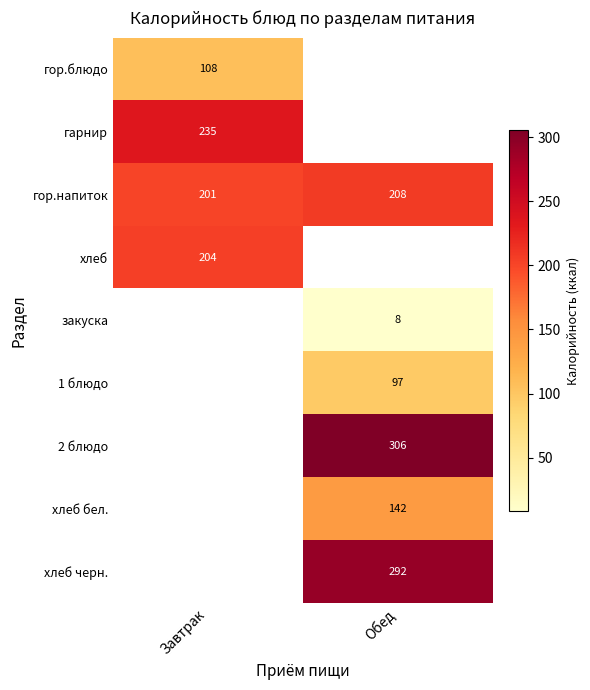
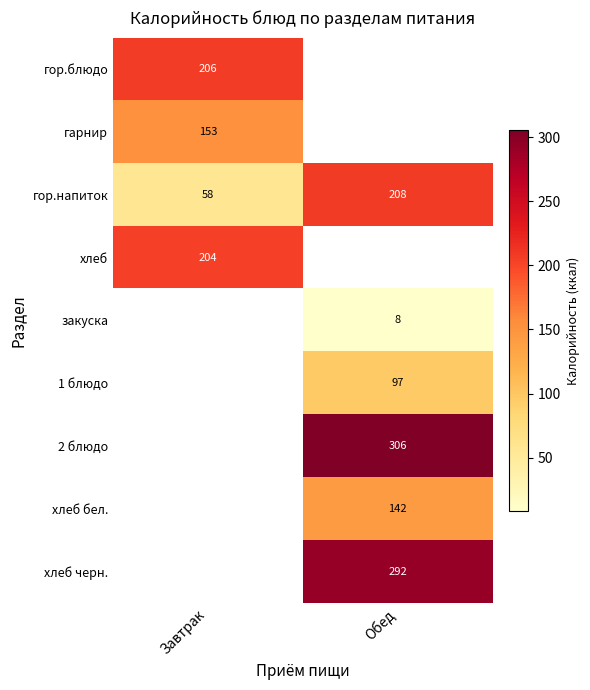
гор.блюдо, Завтрак: 108 -> 206
гарнир, Завтрак: 235 -> 153
гор.напиток, Завтрак: 201 -> 58
